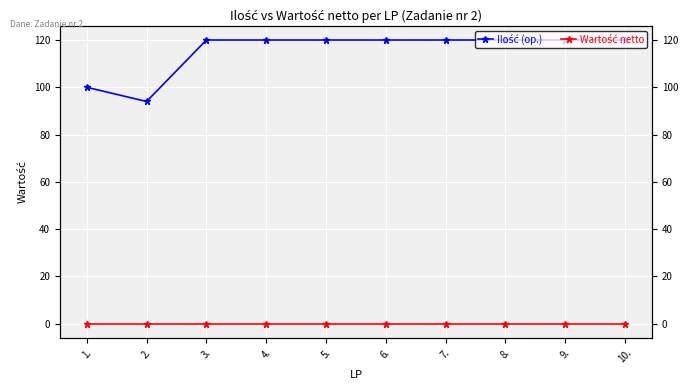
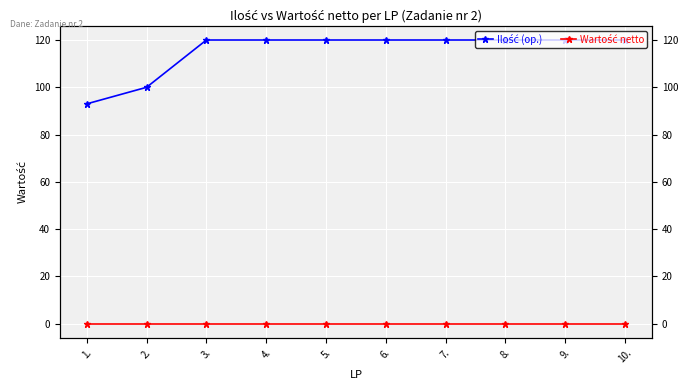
Ilość (op.), 1.: 100 -> 93
Ilość (op.), 2.: 94 -> 100
